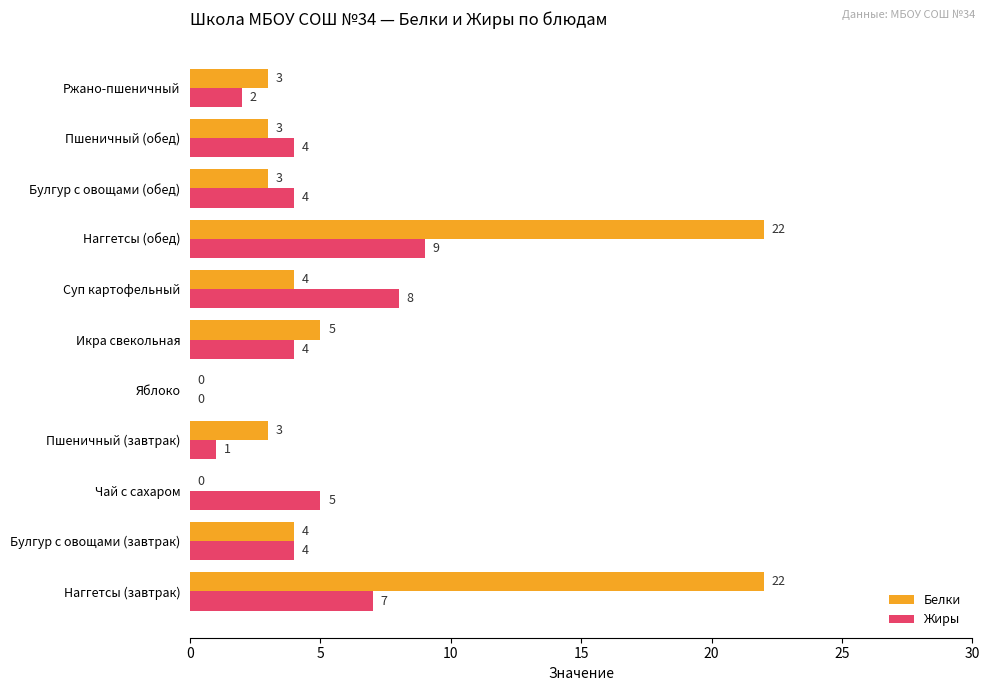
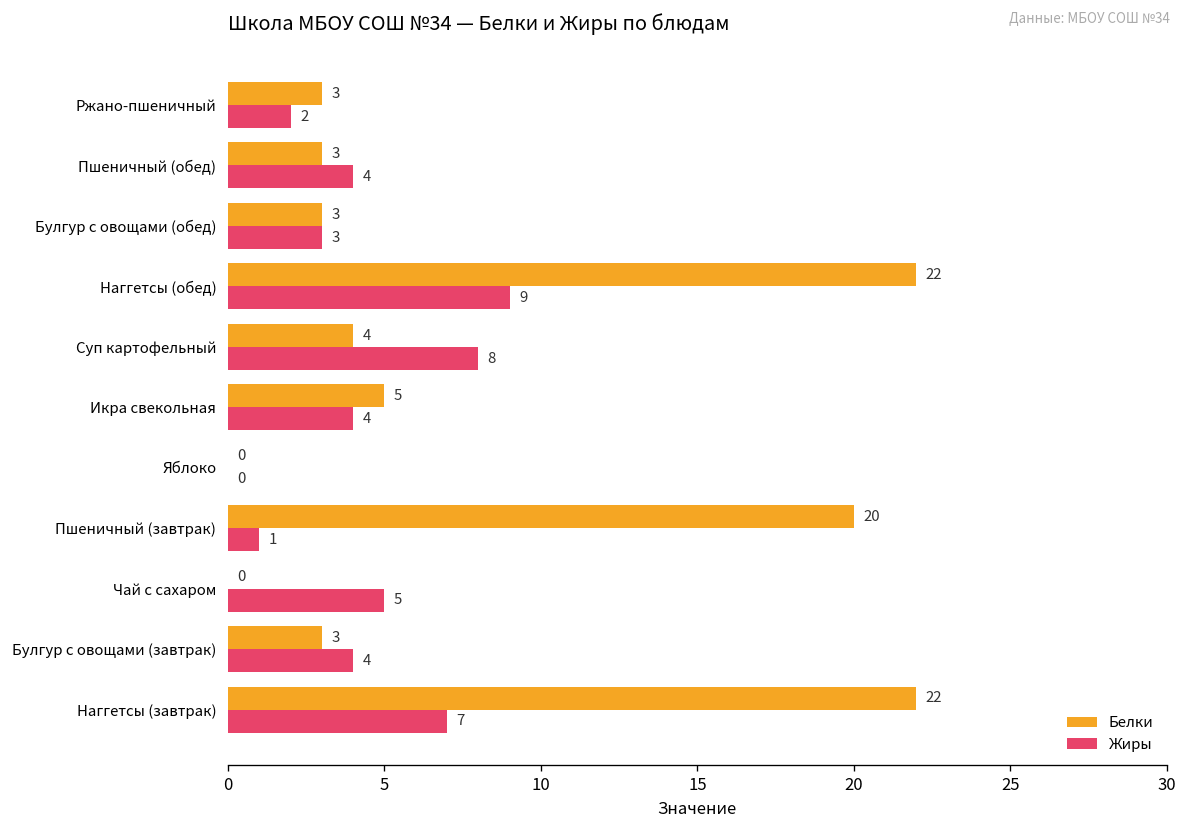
Жиры, Булгур с овощами (обед): 4 -> 3
Белки, Пшеничный (завтрак): 3 -> 20
Белки, Булгур с овощами (завтрак): 4 -> 3
